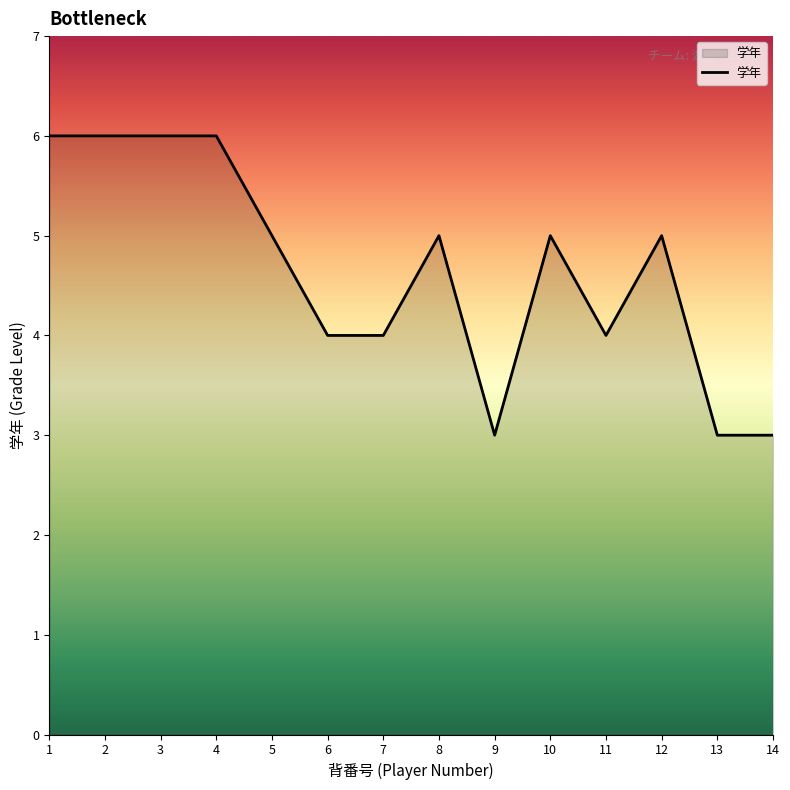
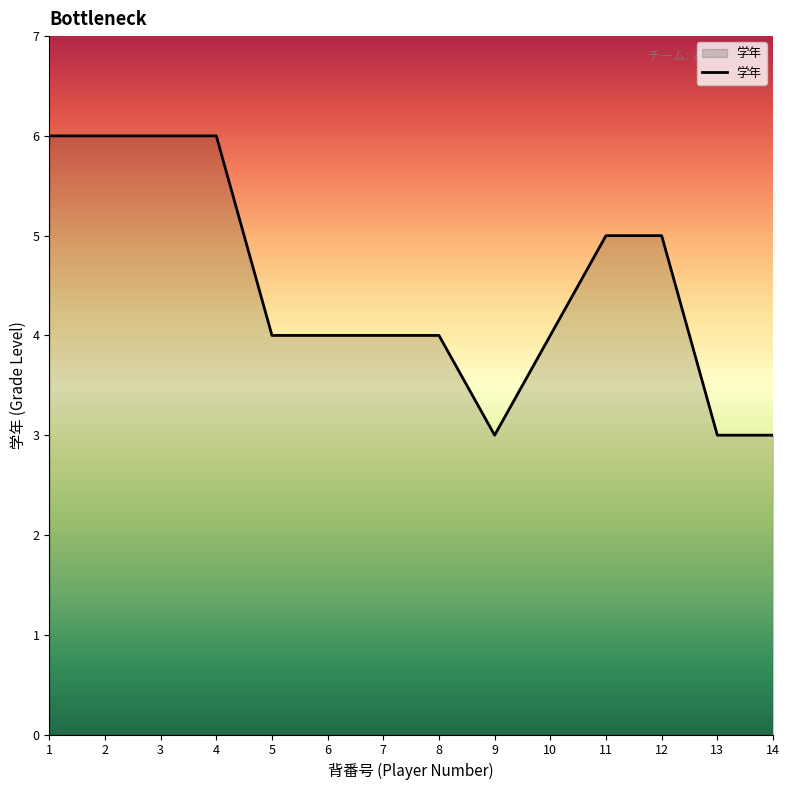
5: 5 -> 4
8: 5 -> 4
10: 5 -> 4
11: 4 -> 5
